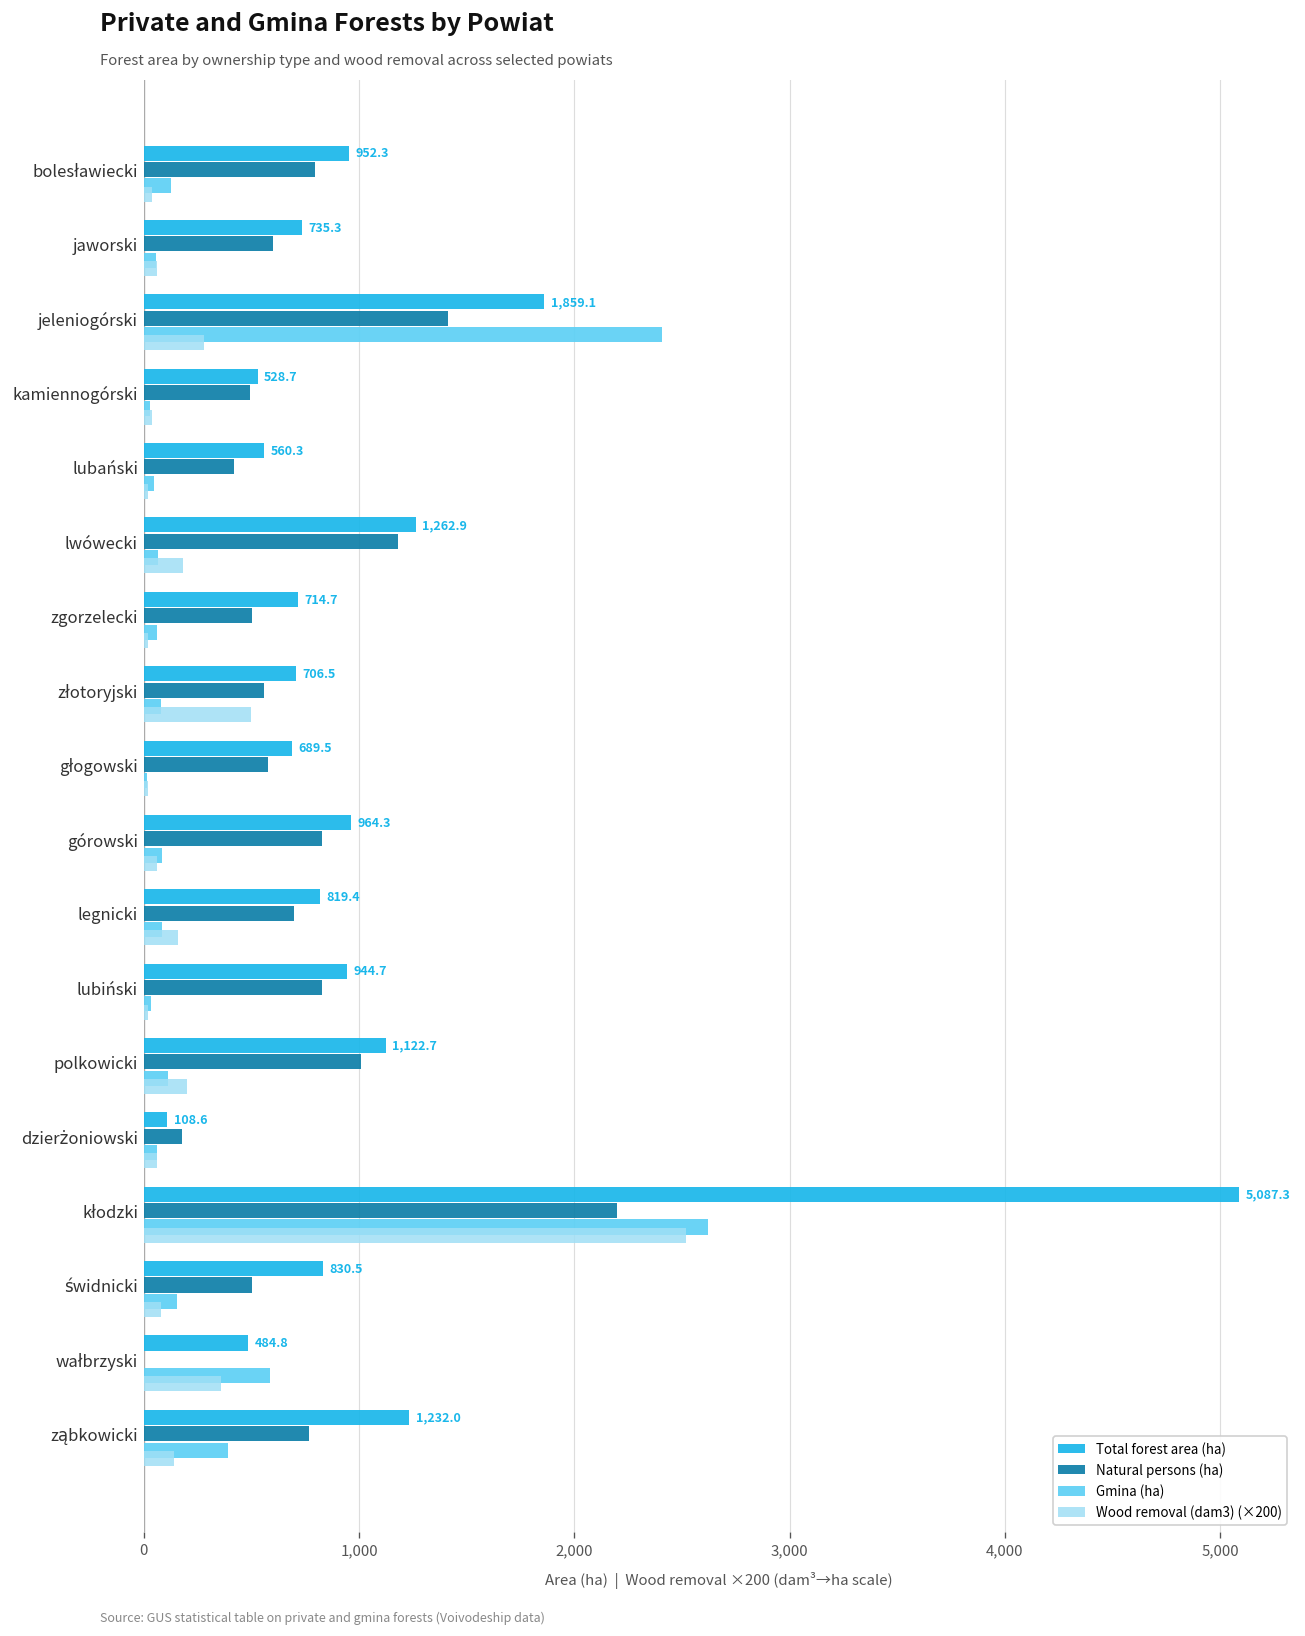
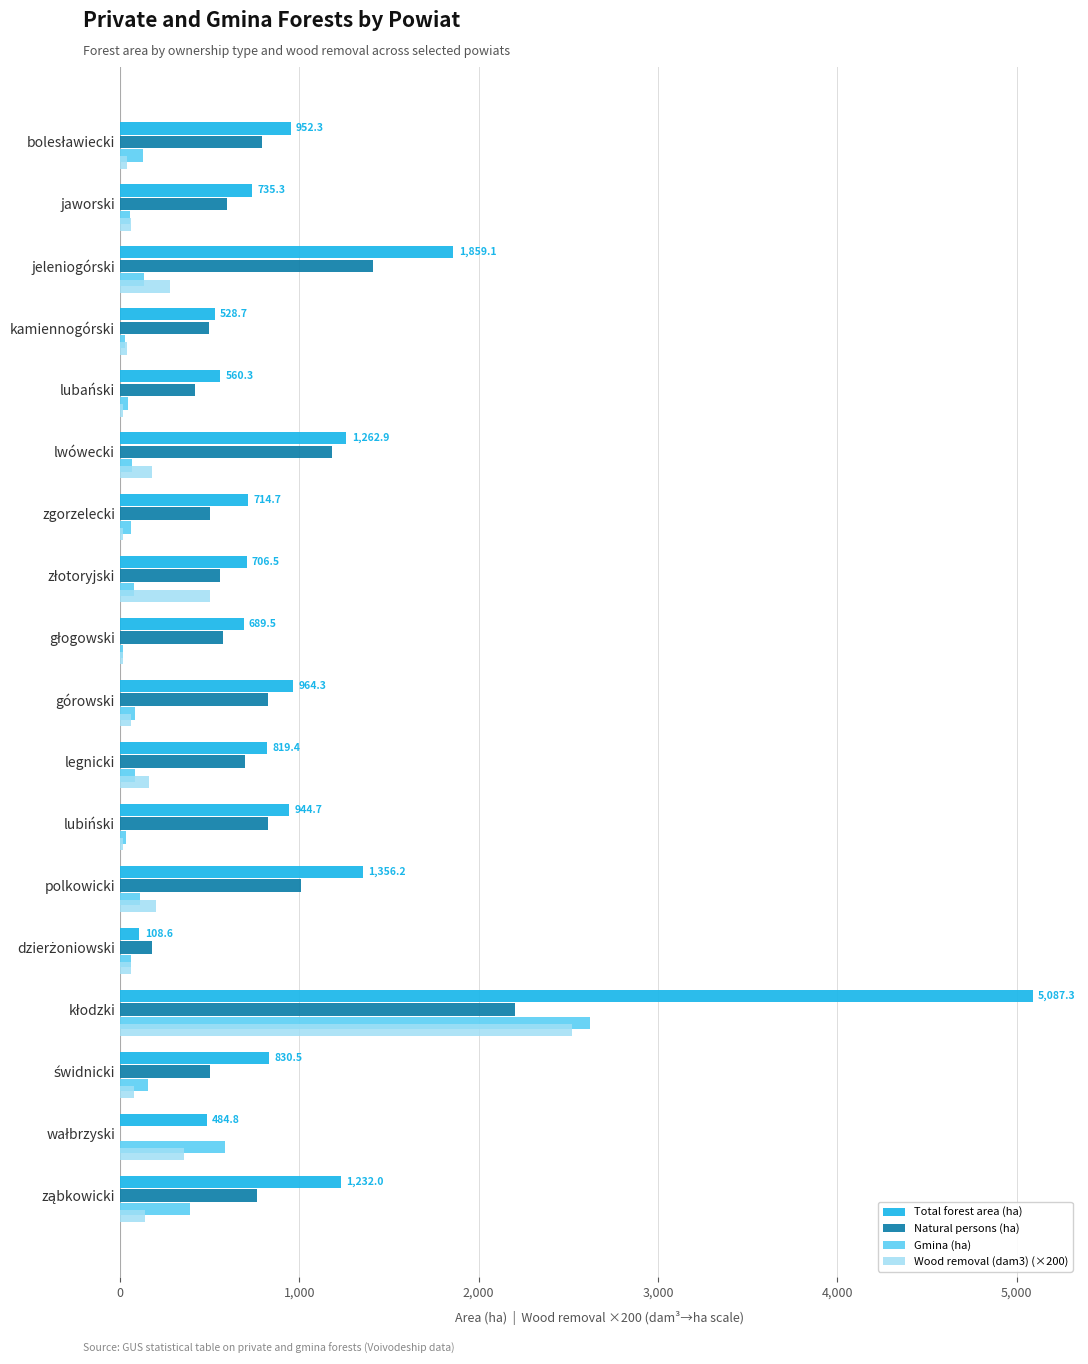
Gmina (ha), jeleniogórski: 2,410 -> 140
Total forest area (ha), polkowicki: 1,122.7 -> 1,356.2
